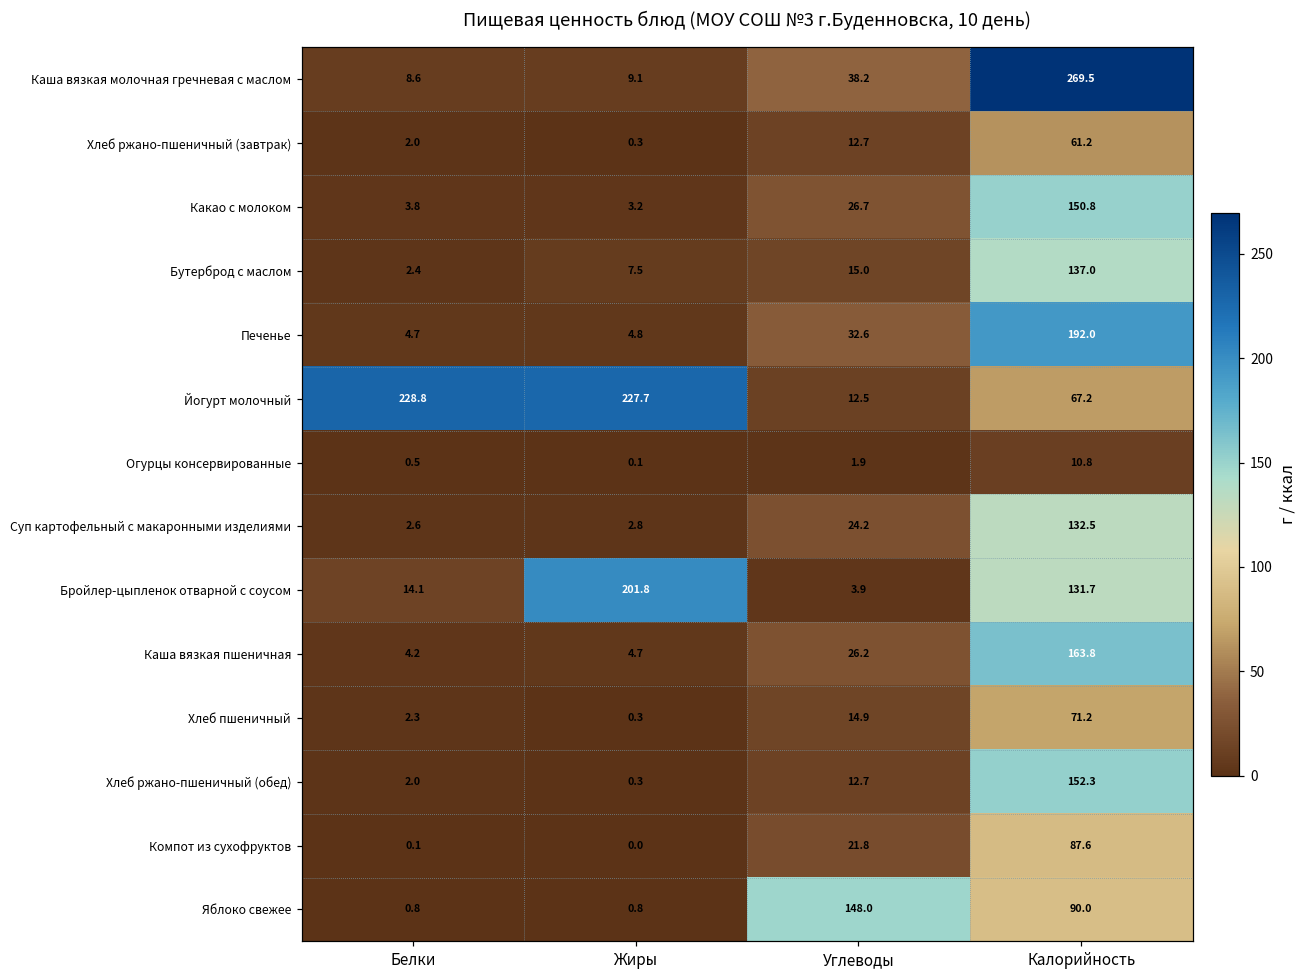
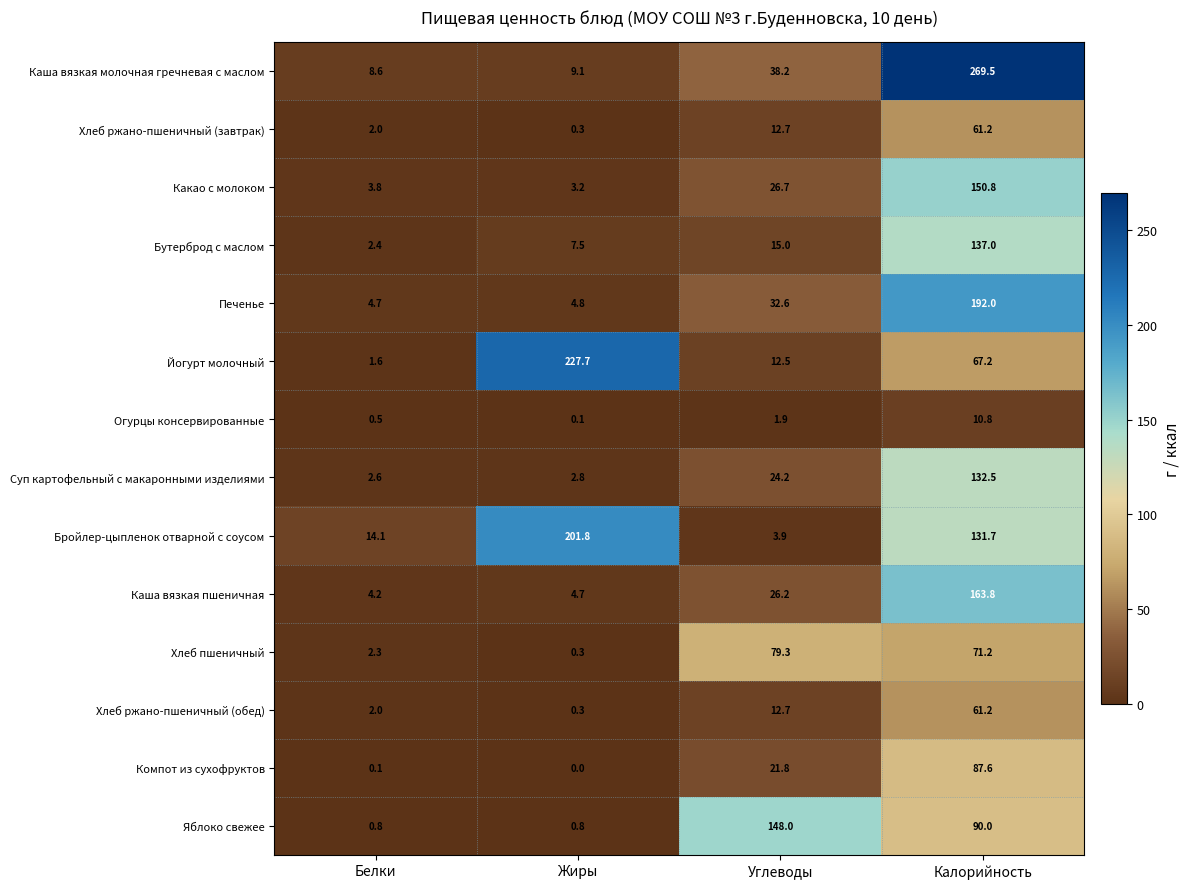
Йогурт молочный, Белки: 228.8 -> 1.6
Хлеб пшеничный, Углеводы: 14.9 -> 79.3
Хлеб ржано-пшеничный (обед), Калорийность: 152.3 -> 61.2
